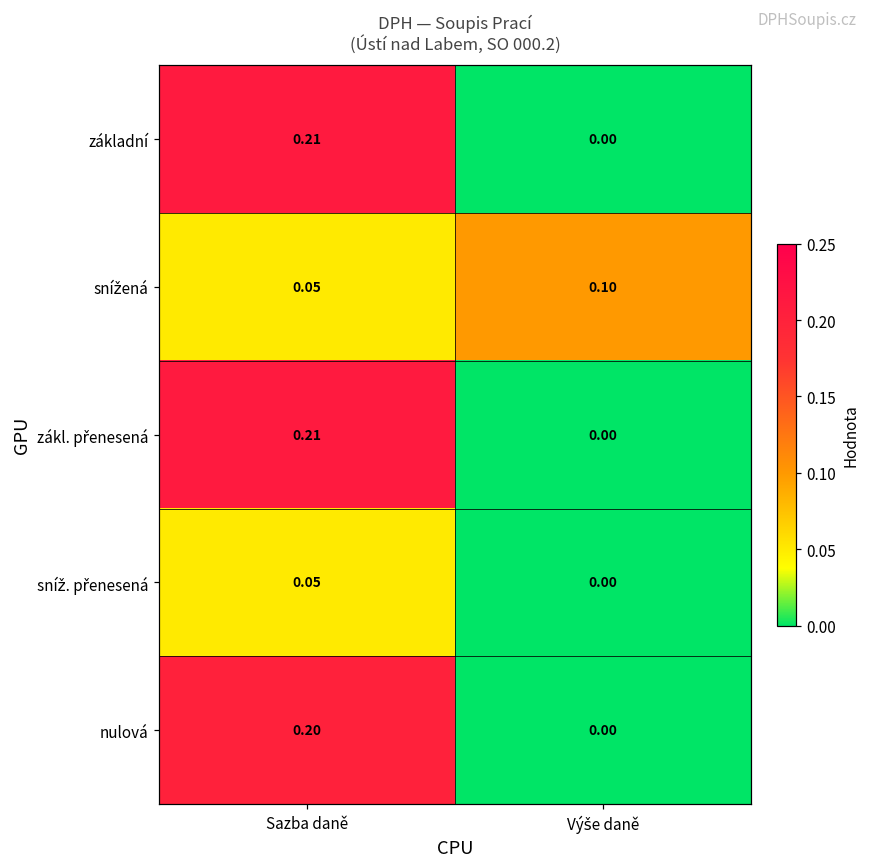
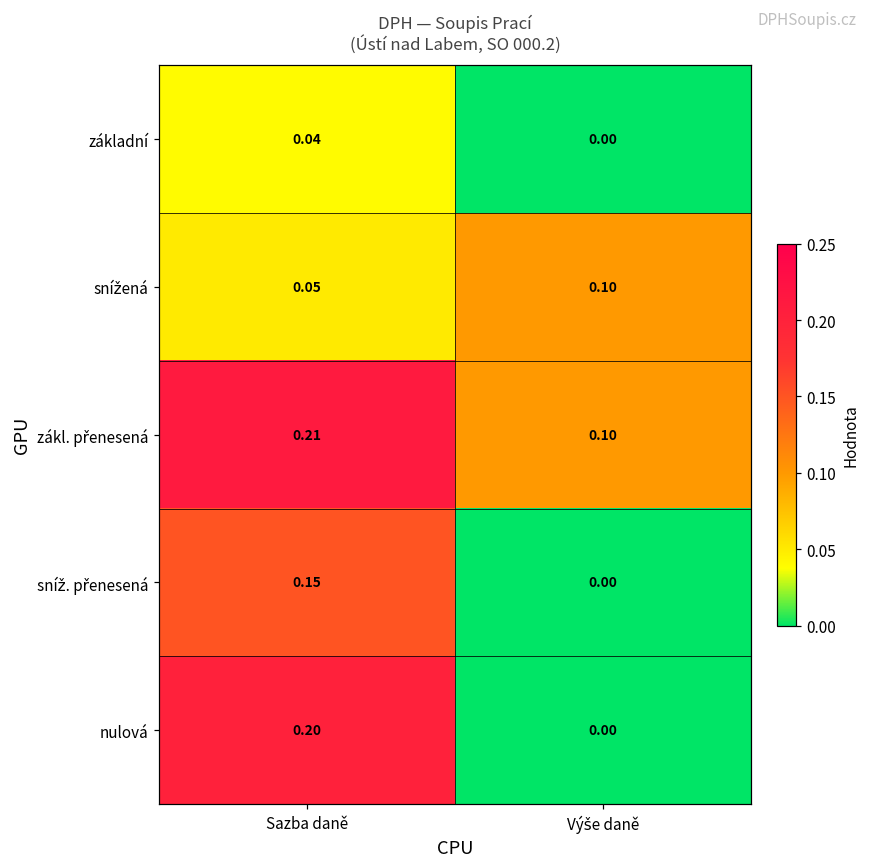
základní, Sazba daně: 0.21 -> 0.04
zákl. přenesená, Výše daně: 0.00 -> 0.10
sníž. přenesená, Sazba daně: 0.05 -> 0.15
